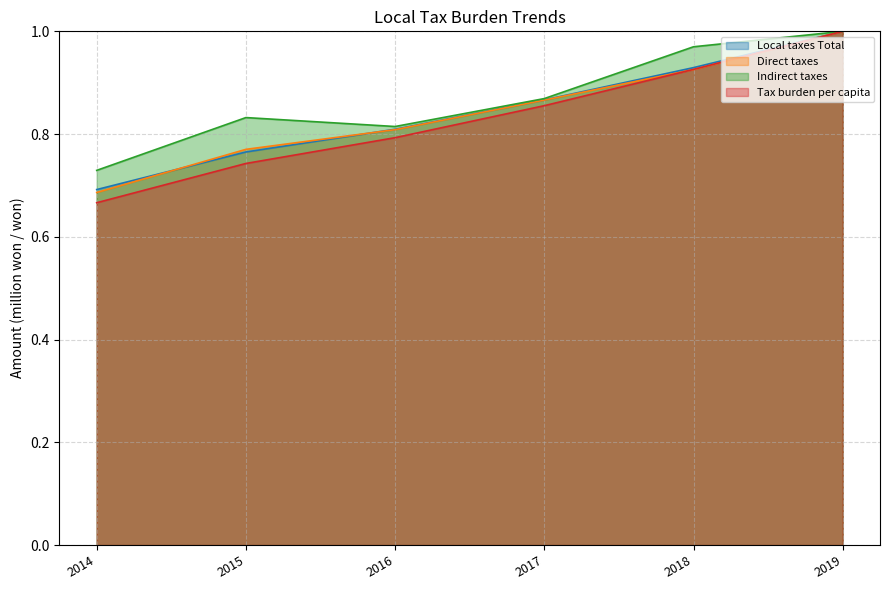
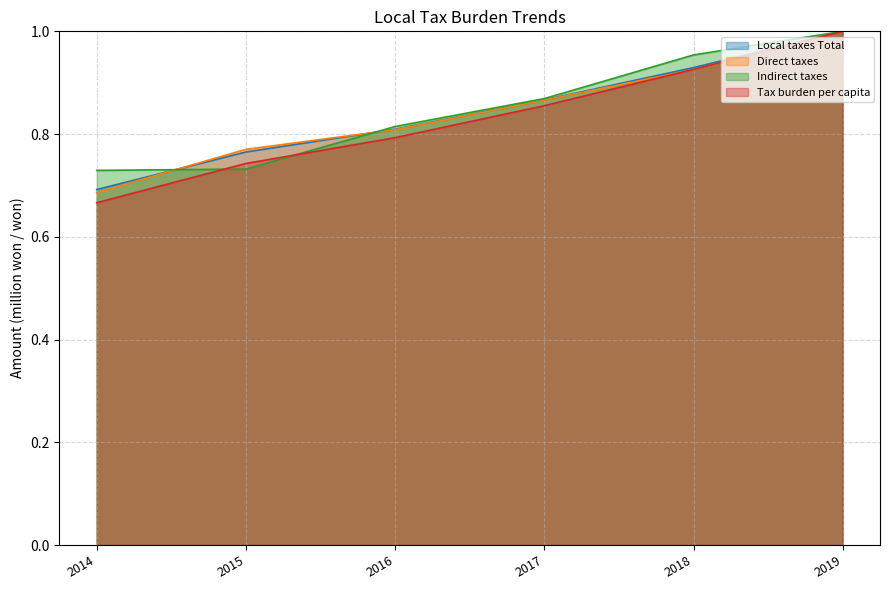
Indirect taxes, 2015: 0.83 -> 0.73
Indirect taxes, 2018: 0.97 -> 0.95
